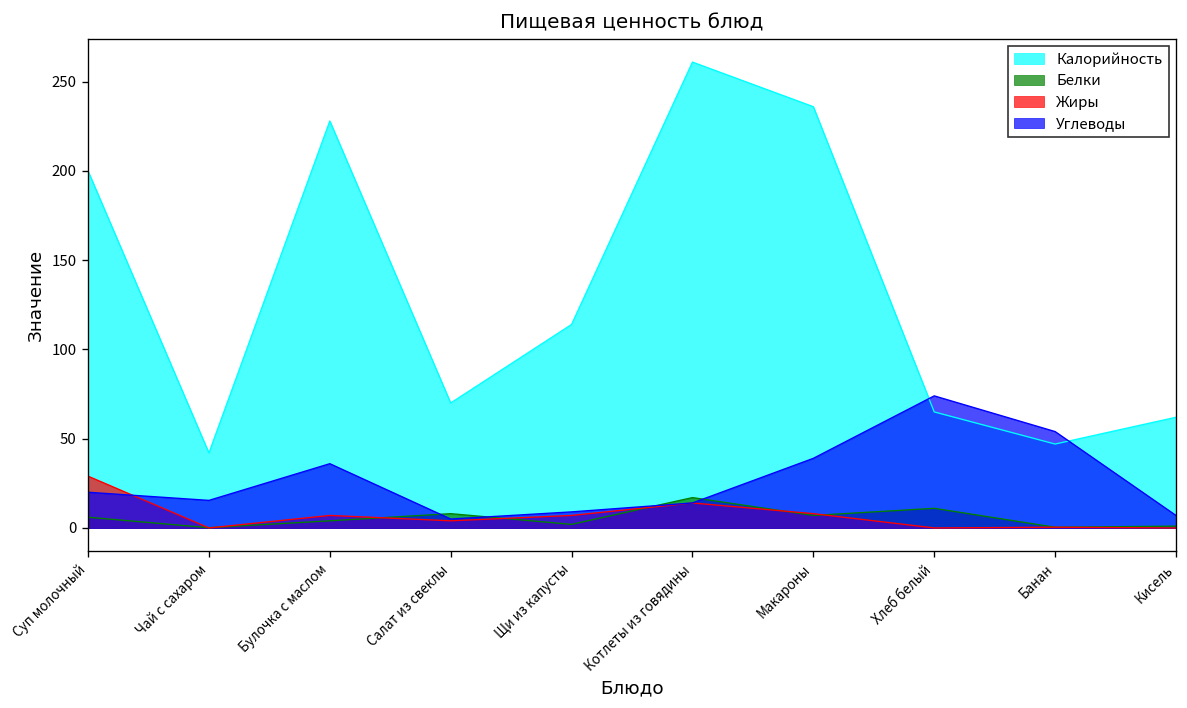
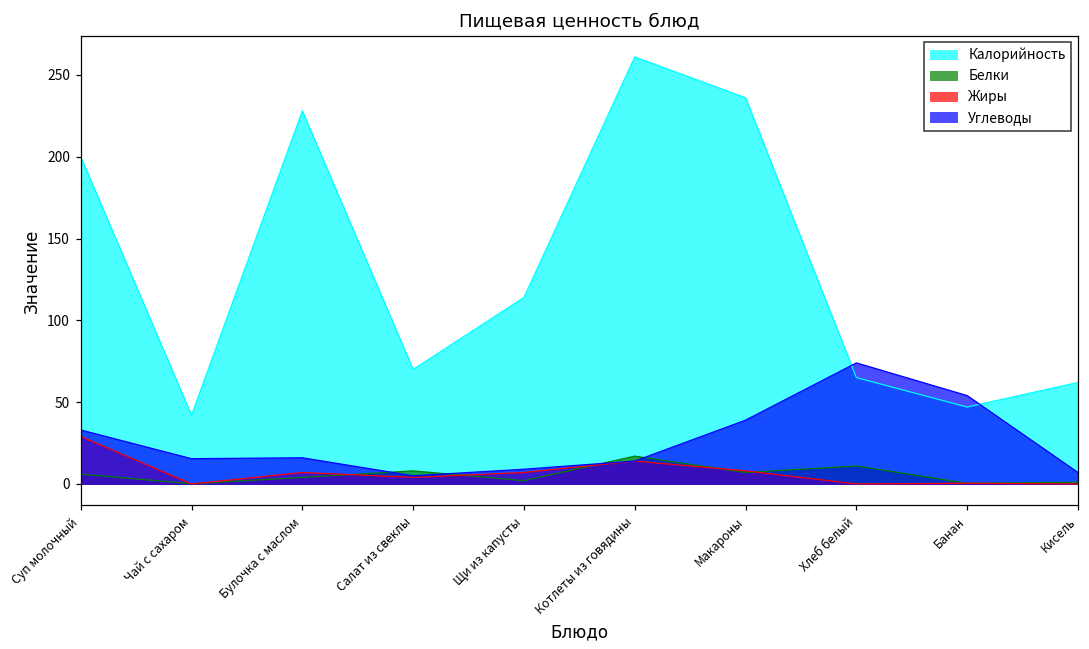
Углеводы, Суп молочный: 20 -> 33
Углеводы, Булочка с маслом: 36 -> 16
